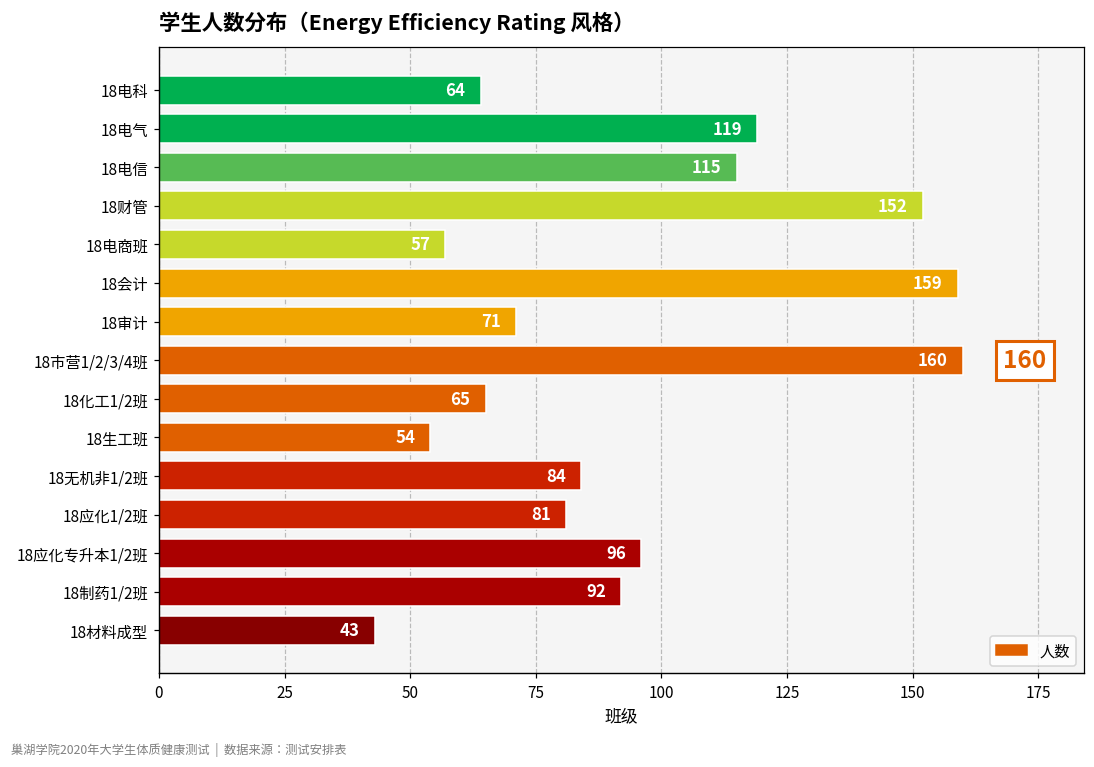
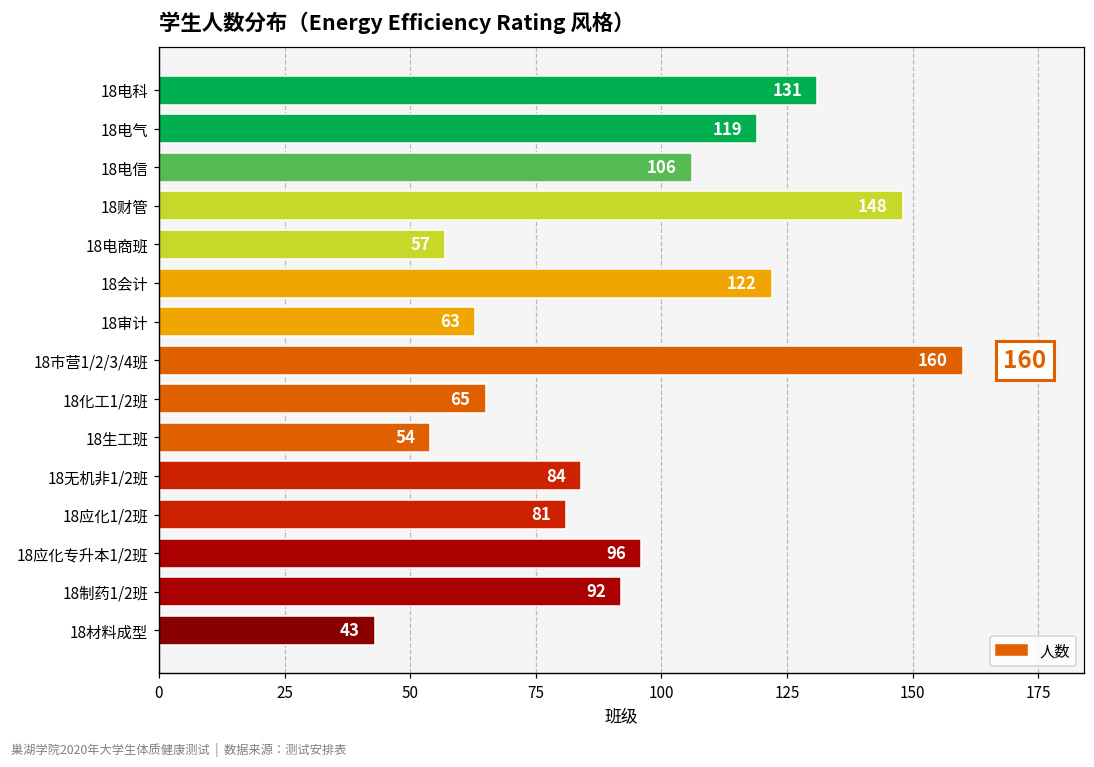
18电科: 64 -> 131
18电信: 115 -> 106
18财管: 152 -> 148
18会计: 159 -> 122
18审计: 71 -> 63
